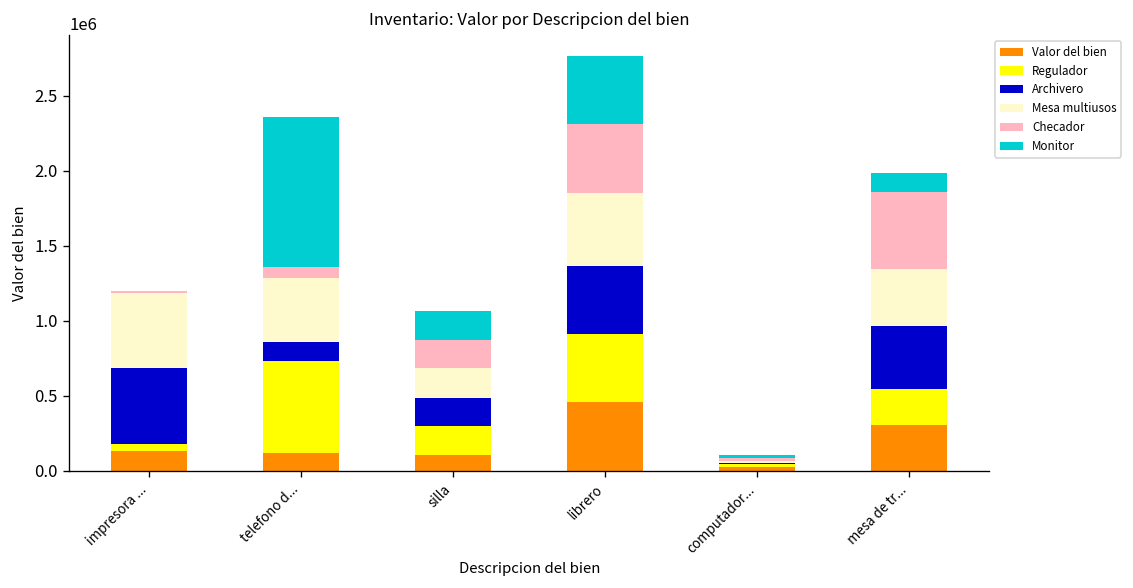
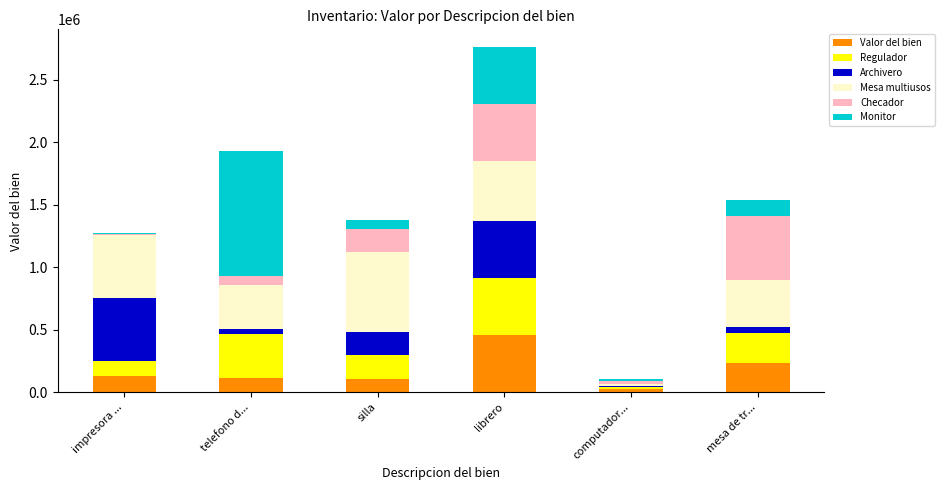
Regulador, impresora ...: 50000 -> 120000
Regulador, telefono d...: 620000 -> 350000
Archivero, telefono d...: 130000 -> 30000
Mesa multiusos, telefono d...: 430000 -> 350000
Mesa multiusos, silla: 200000 -> 640000
Monitor, silla: 190000 -> 70000
Valor del bien, mesa de tr...: 310000 -> 240000
Archivero, mesa de tr...: 420000 -> 50000
